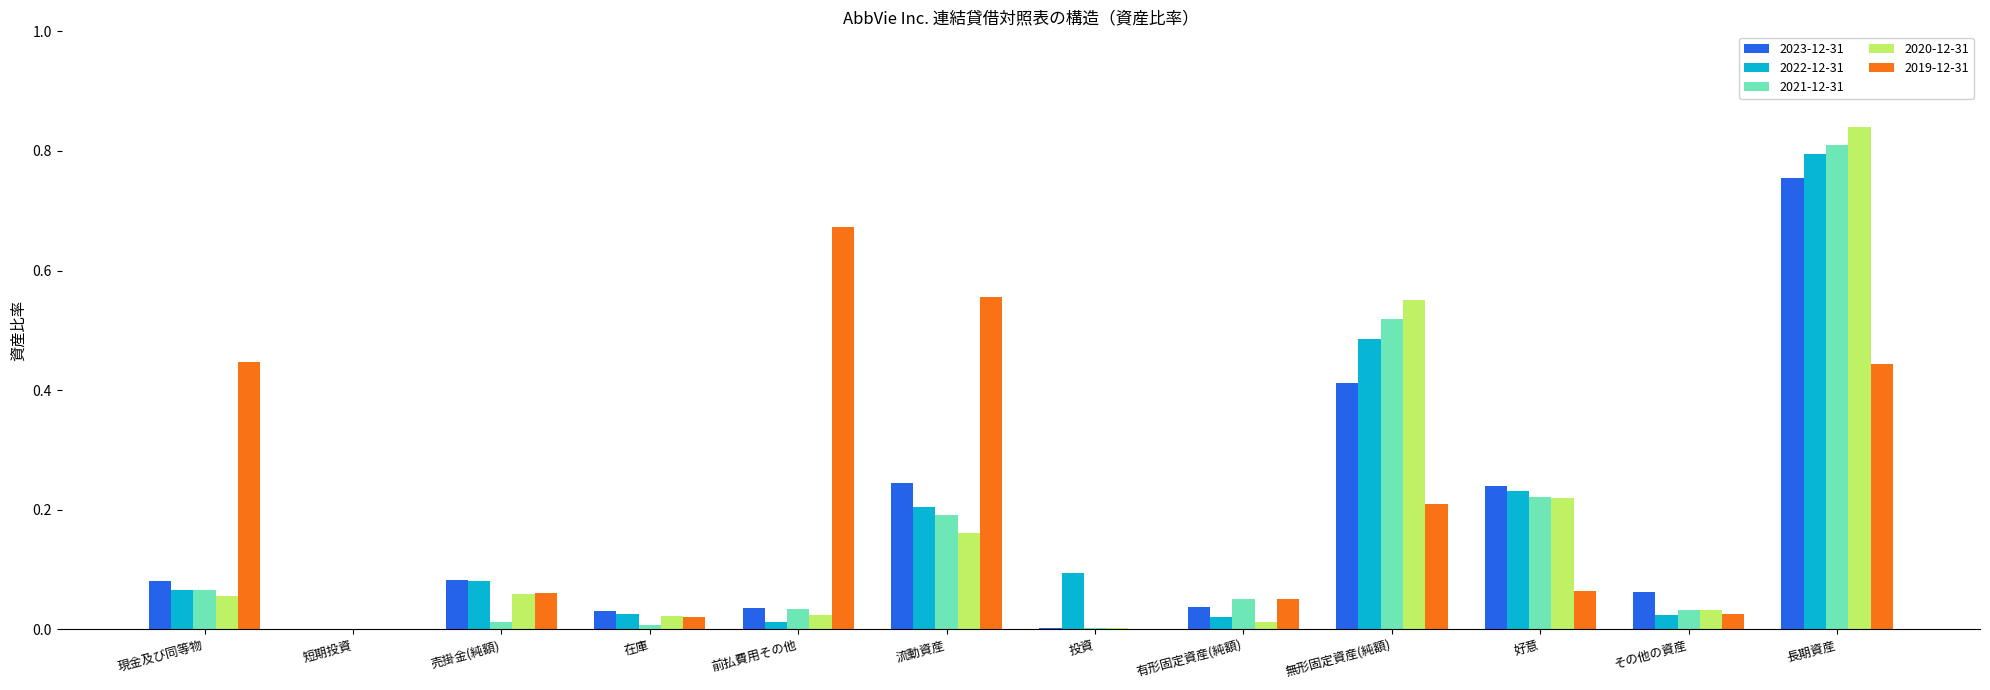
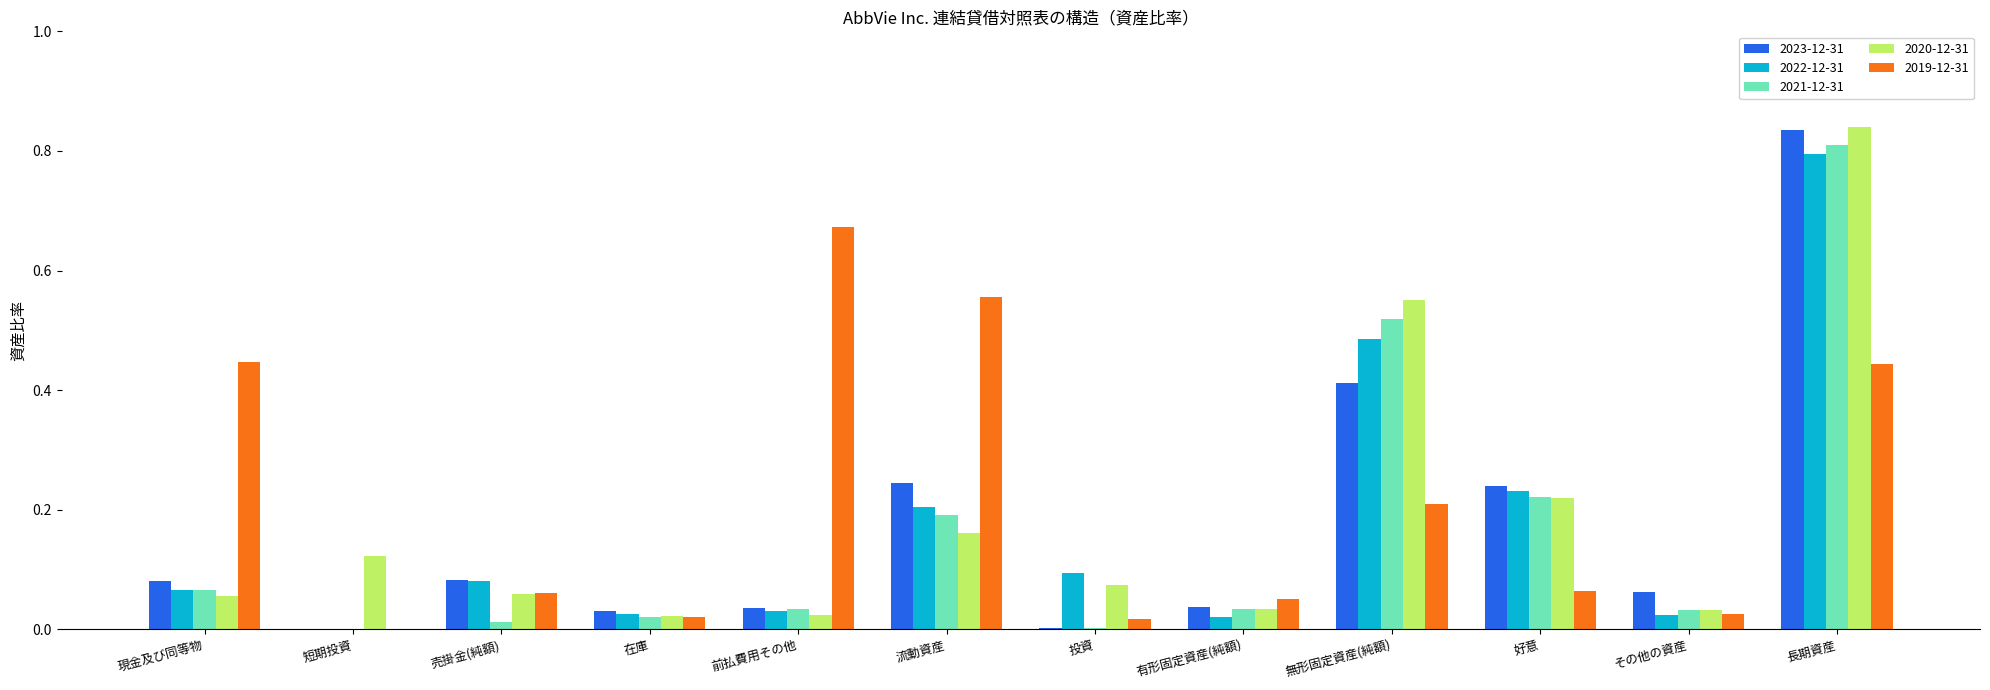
2020-12-31, 短期投資: 0.00 -> 0.12
2021-12-31, 在庫: 0.01 -> 0.02
2022-12-31, 前払費用その他: 0.01 -> 0.03
2020-12-31, 投資: 0.00 -> 0.07
2019-12-31, 投資: 0.00 -> 0.02
2021-12-31, 有形固定資産(純額): 0.05 -> 0.03
2020-12-31, 有形固定資産(純額): 0.01 -> 0.03
2023-12-31, 長期資産: 0.76 -> 0.84
